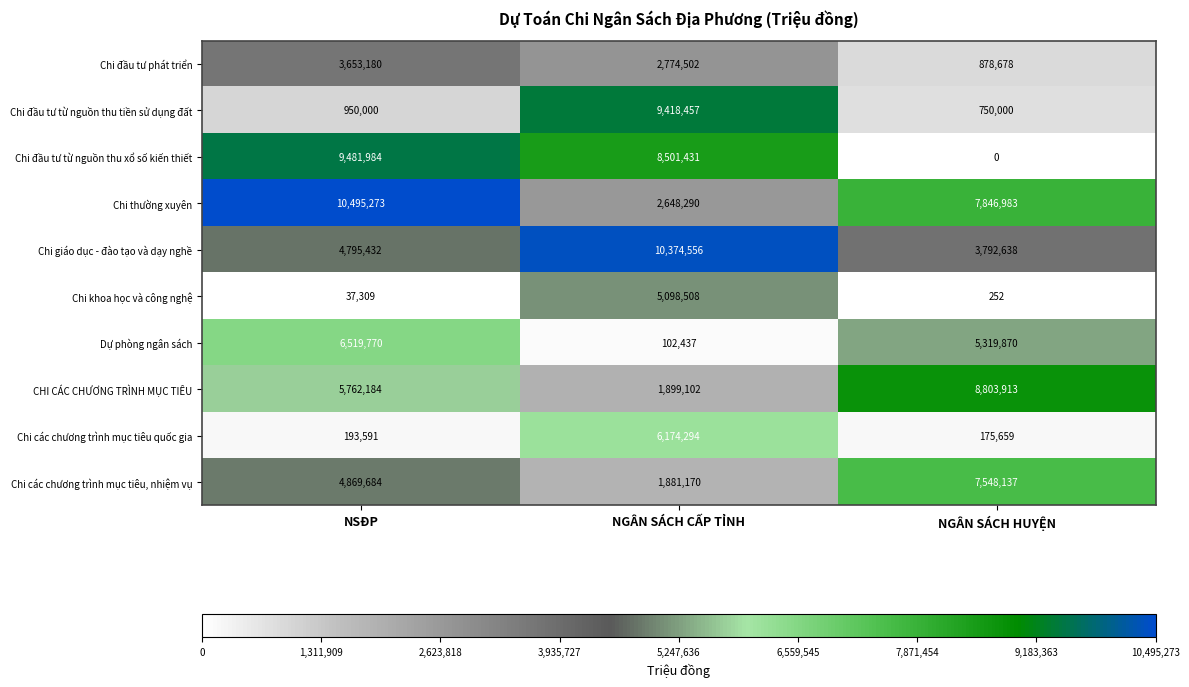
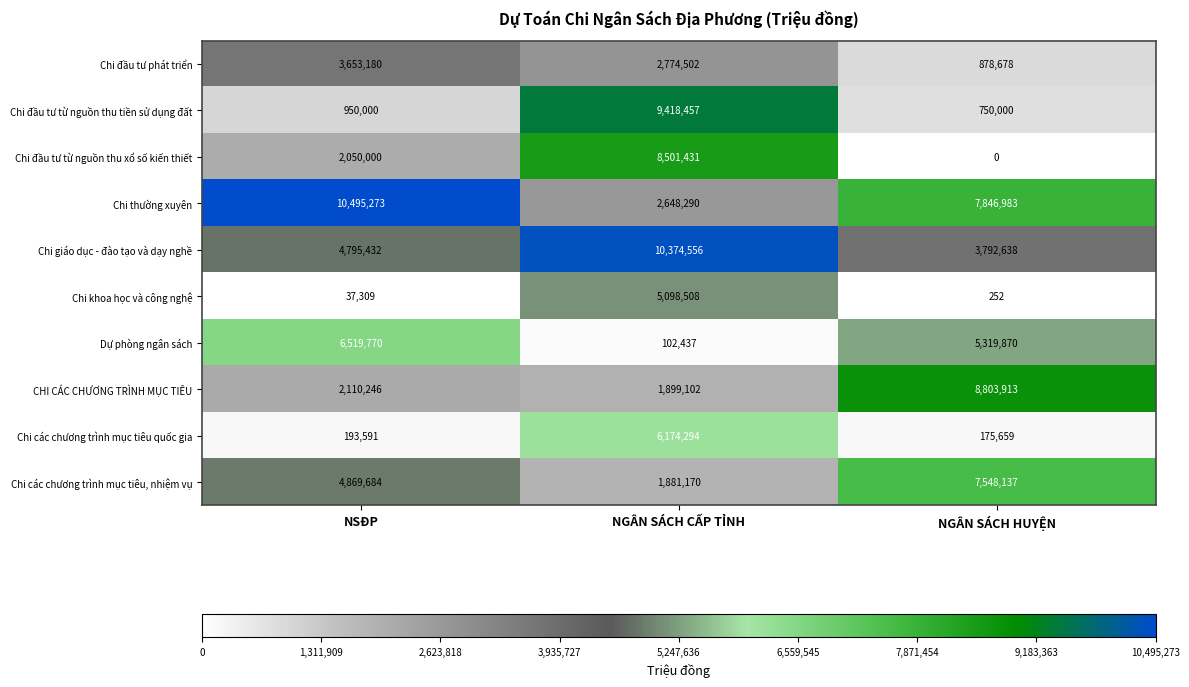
Chi đầu tư từ nguồn thu xổ số kiến thiết, NSĐP: 9,481,984 -> 2,050,000
CHI CÁC CHƯƠNG TRÌNH MỤC TIÊU, NSĐP: 5,762,184 -> 2,110,246
